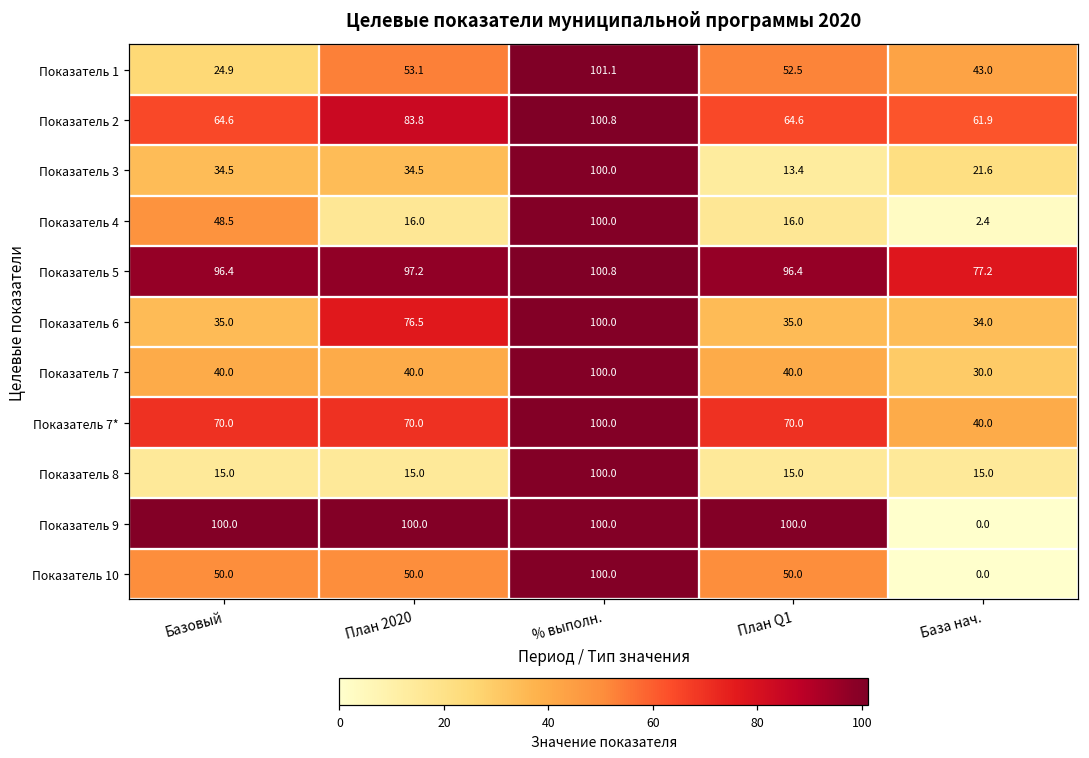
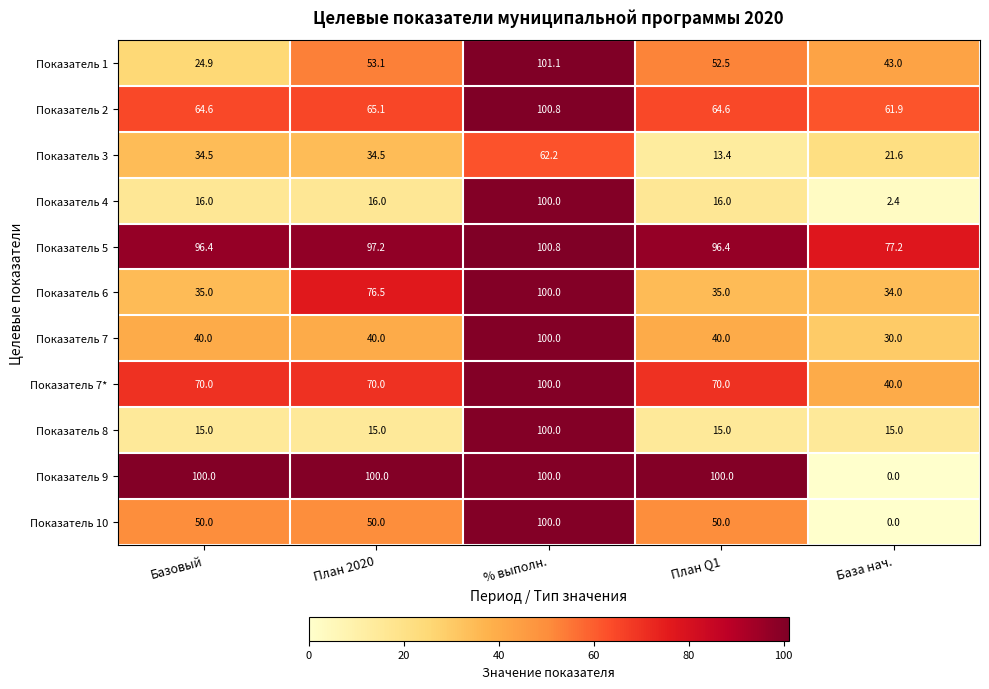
Показатель 2, План 2020: 83.8 -> 65.1
Показатель 3, % выполн.: 100.0 -> 62.2
Показатель 4, Базовый: 48.5 -> 16.0
